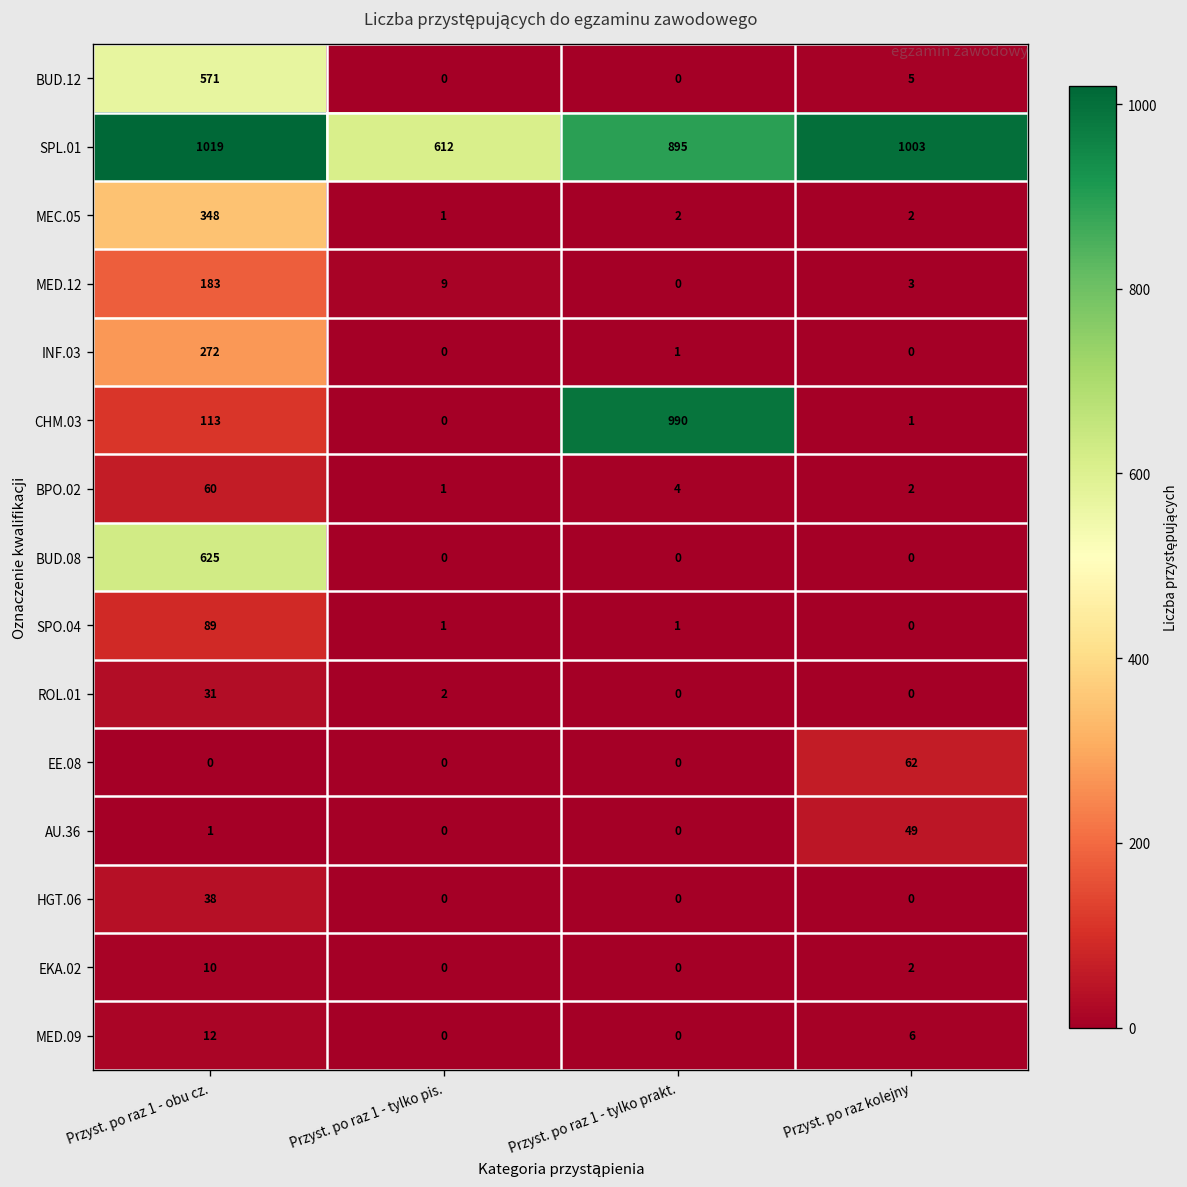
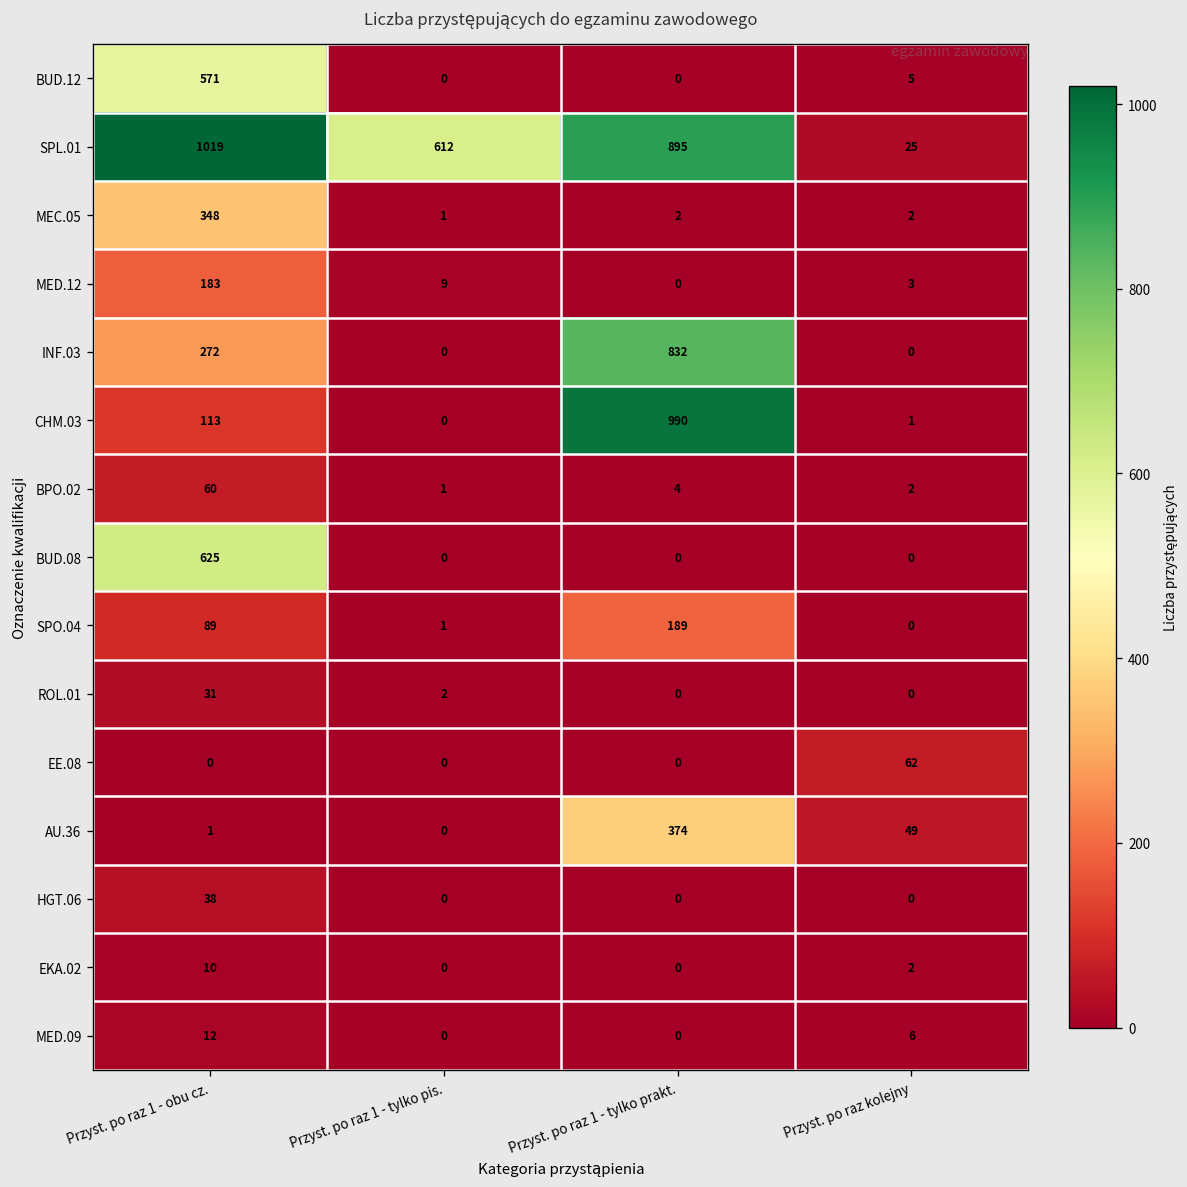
SPL.01, Przyst. po raz kolejny: 1003 -> 25
INF.03, Przyst. po raz 1 - tylko prakt.: 1 -> 832
SPO.04, Przyst. po raz 1 - tylko prakt.: 1 -> 189
AU.36, Przyst. po raz 1 - tylko prakt.: 0 -> 374
